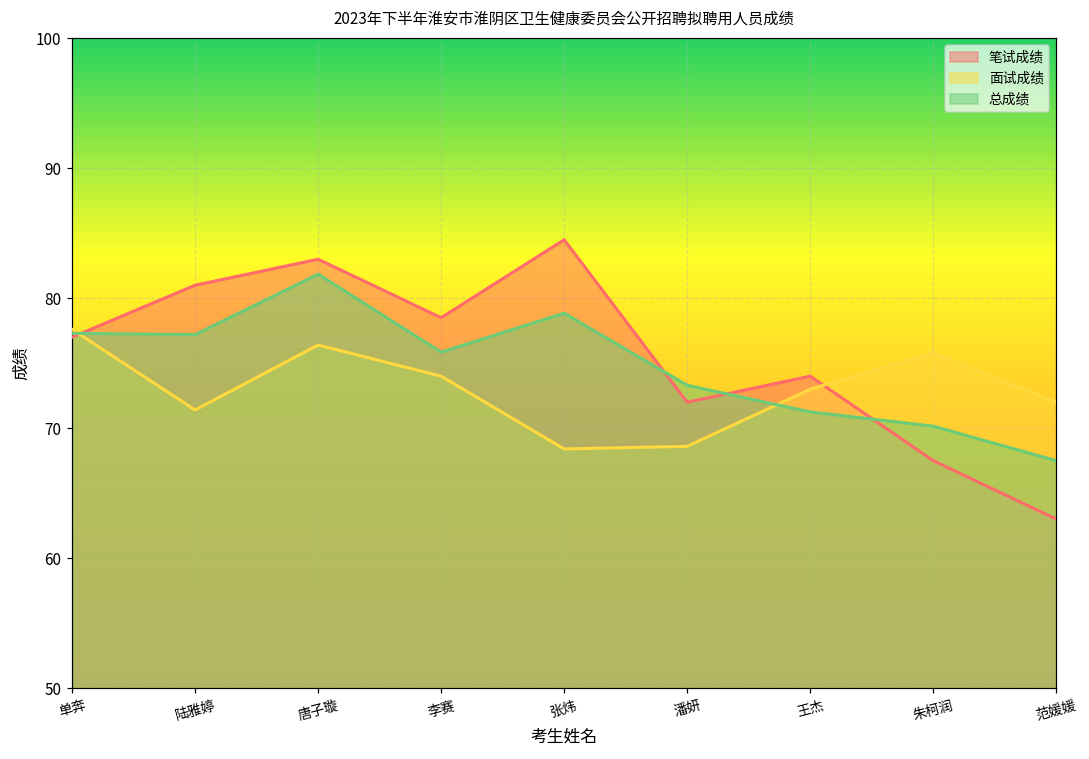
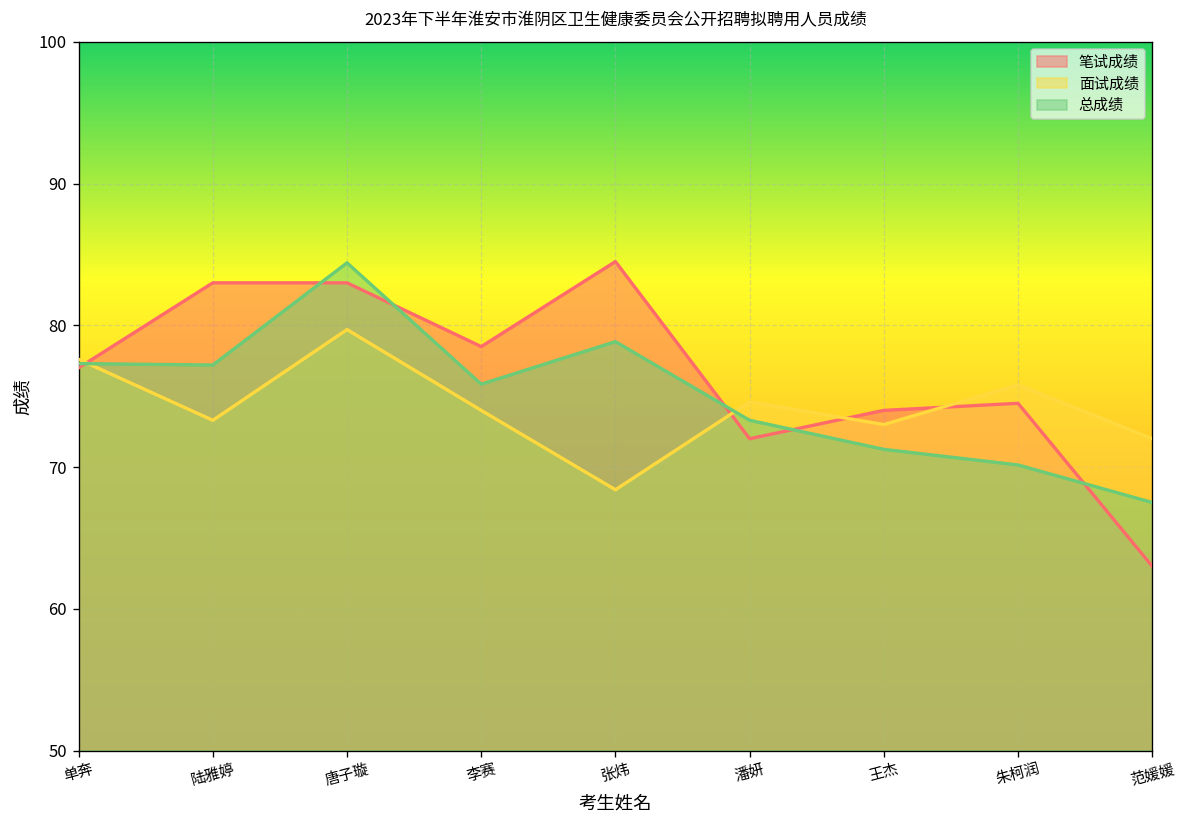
笔试成绩, 陆雅婷: 81 -> 83
面试成绩, 陆雅婷: 71.4 -> 73.3
面试成绩, 唐子璇: 76.4 -> 79.7
总成绩, 唐子璇: 81.9 -> 84.4
面试成绩, 潘妍: 68.6 -> 74.6
笔试成绩, 朱柯润: 67.5 -> 74.5
